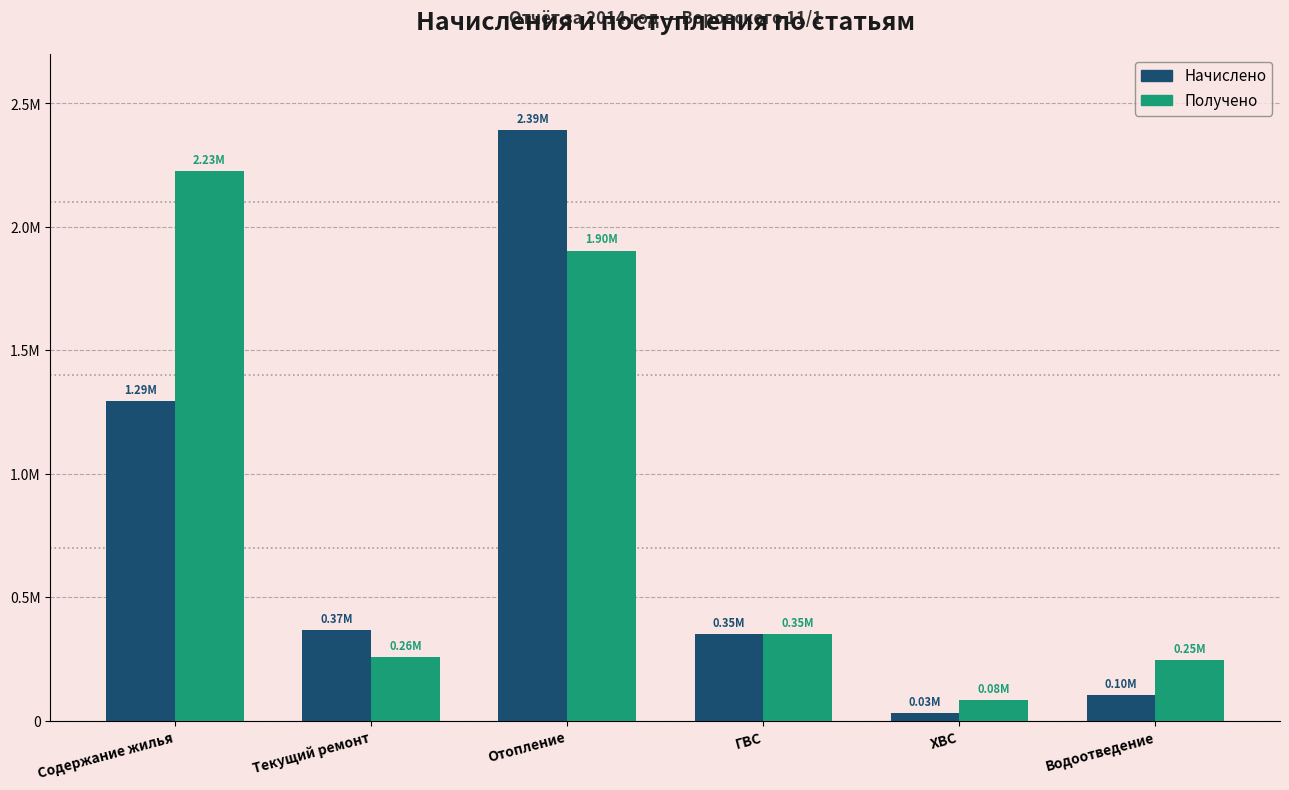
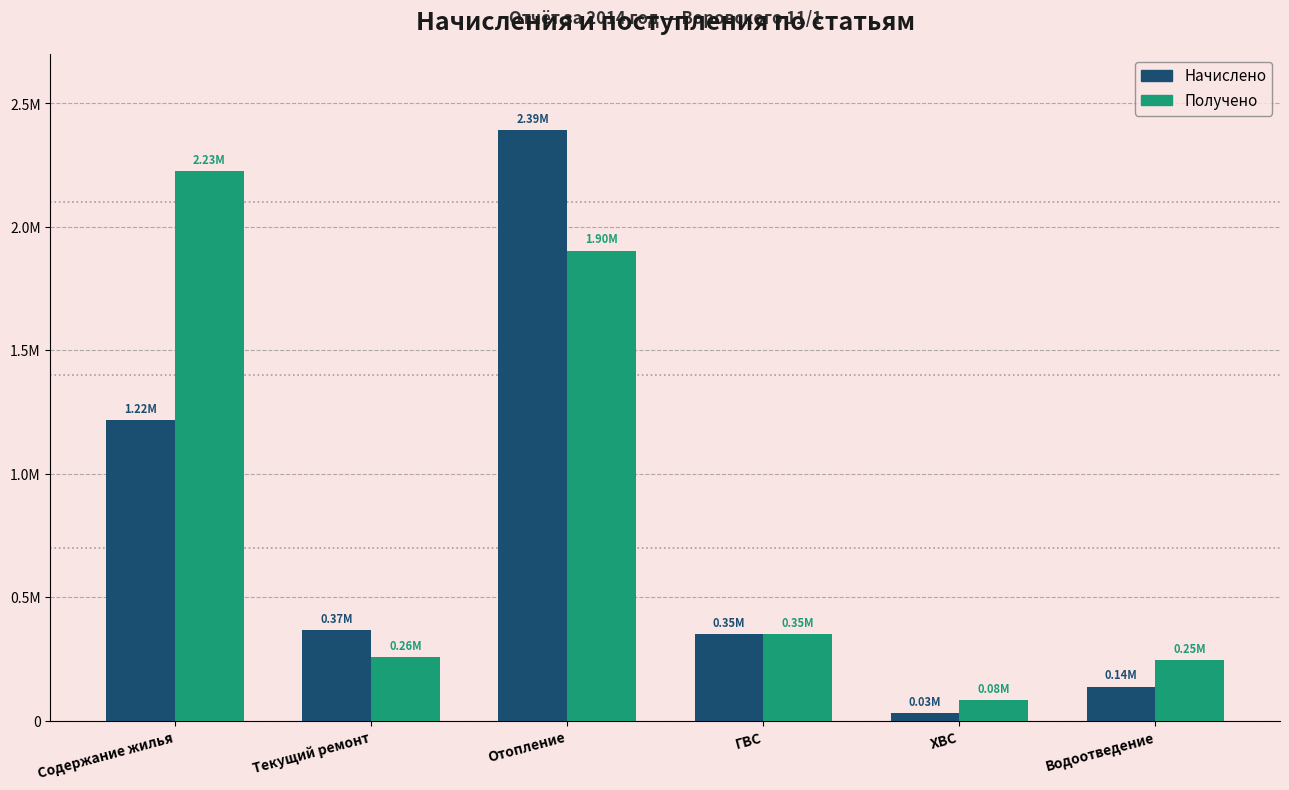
Начислено, Содержание жилья: 1.29M -> 1.22M
Начислено, Водоотведение: 0.10M -> 0.14M
